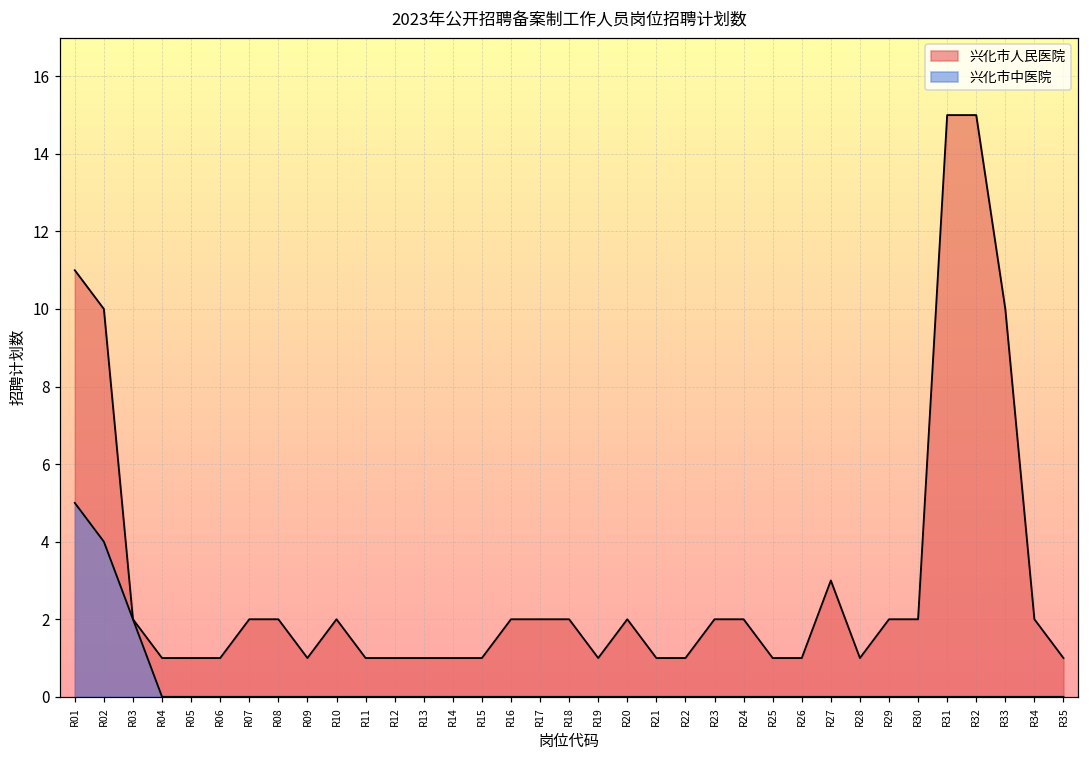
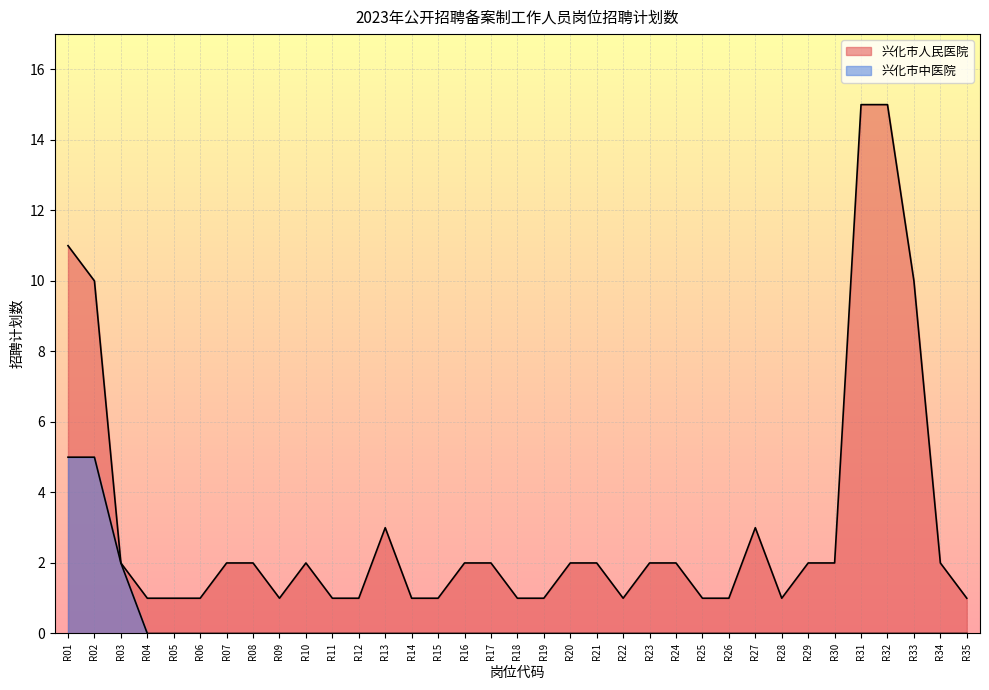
兴化市中医院, R02: 4 -> 5
兴化市人民医院, R13: 1 -> 3
兴化市人民医院, R18: 2 -> 1
兴化市人民医院, R21: 1 -> 2
